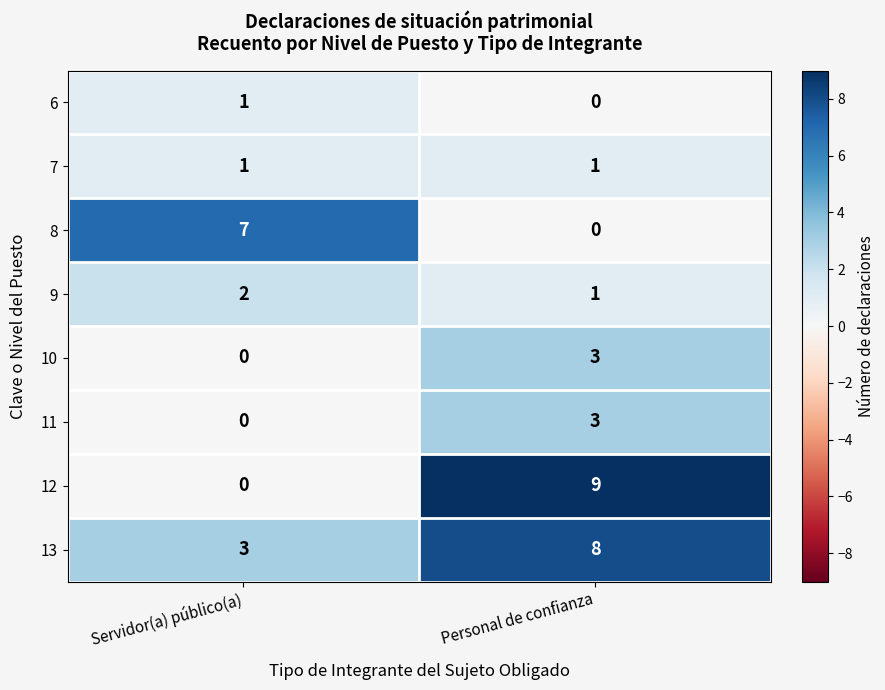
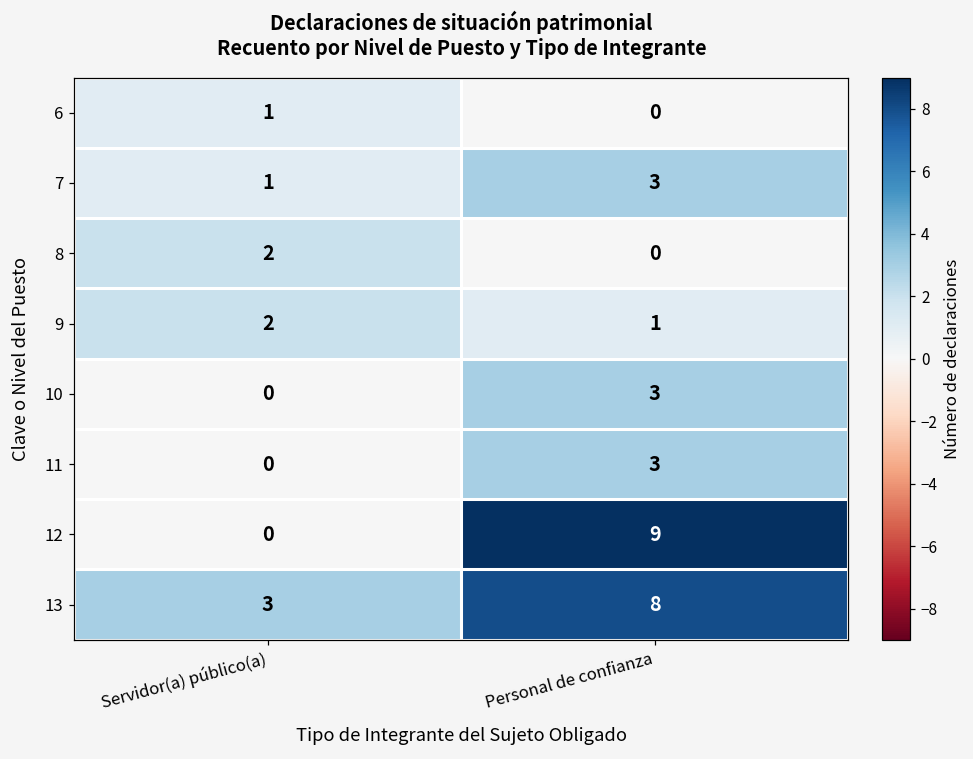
7, Personal de confianza: 1 -> 3
8, Servidor(a) público(a): 7 -> 2
